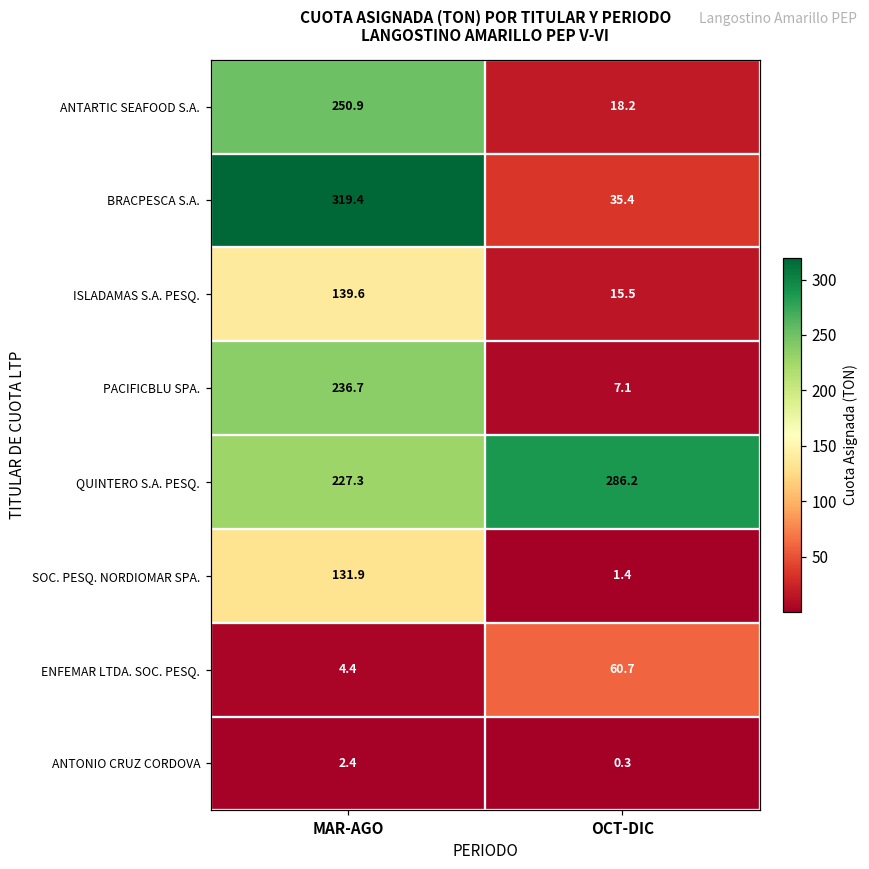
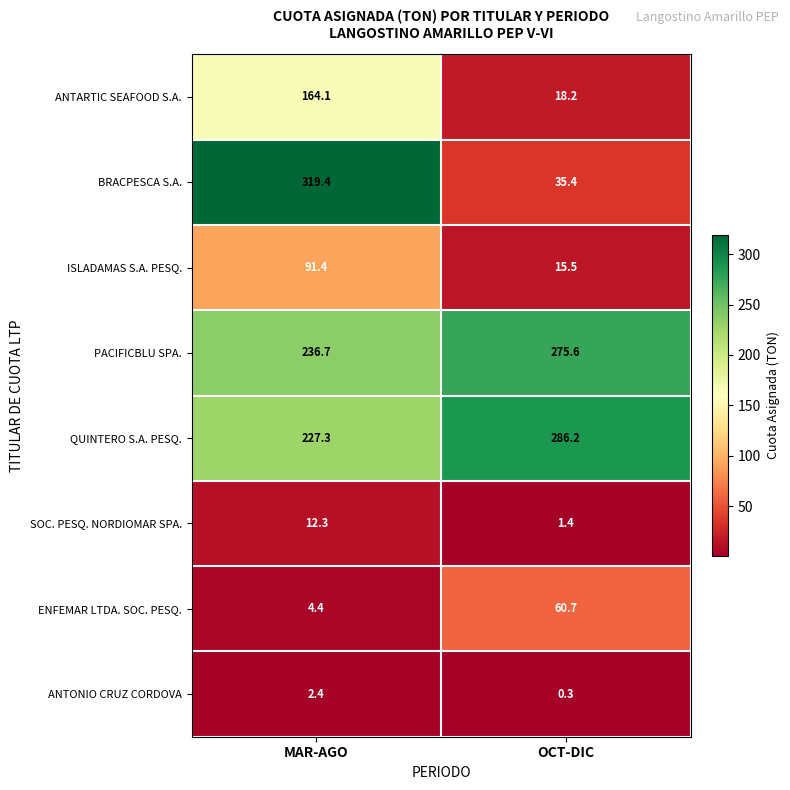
ANTARTIC SEAFOOD S.A., MAR-AGO: 250.9 -> 164.1
ISLADAMAS S.A. PESQ., MAR-AGO: 139.6 -> 91.4
PACIFICBLU SPA., OCT-DIC: 7.1 -> 275.6
SOC. PESQ. NORDIOMAR SPA., MAR-AGO: 131.9 -> 12.3
